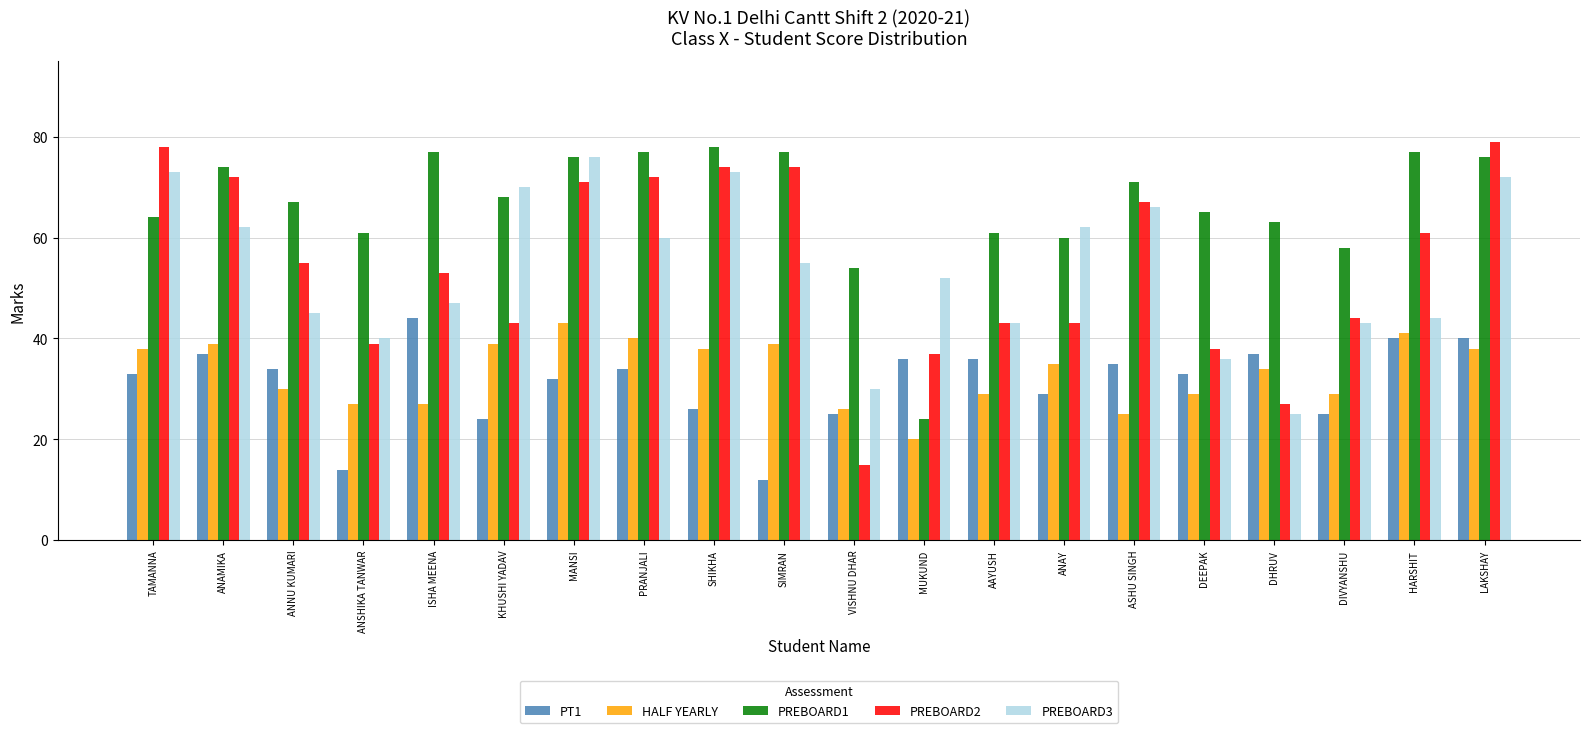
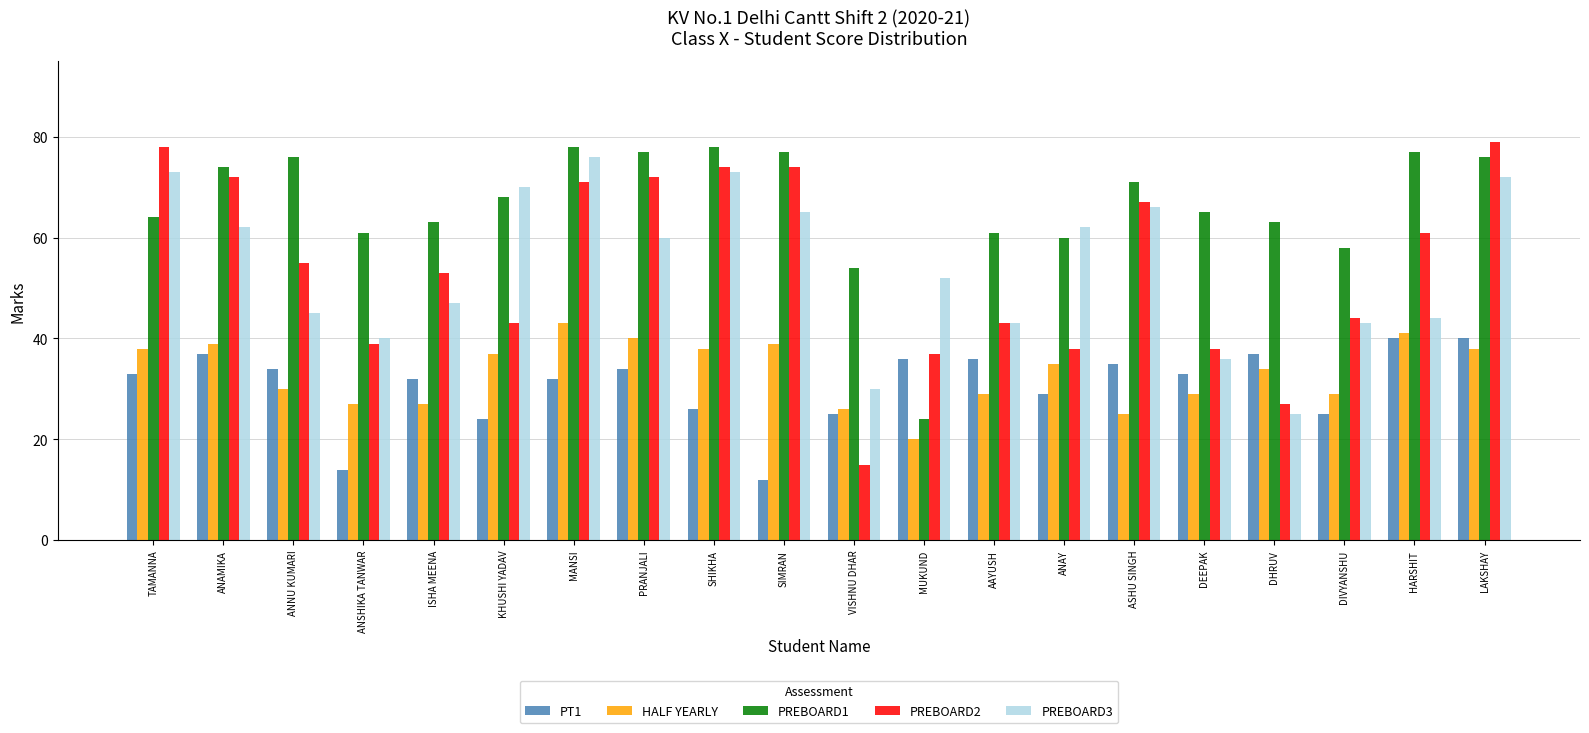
PREBOARD1, ANNU KUMARI: 67 -> 76
PT1, ISHA MEENA: 44 -> 32
PREBOARD1, ISHA MEENA: 77 -> 63
HALF YEARLY, KHUSHI YADAV: 39 -> 37
PREBOARD1, MANSI: 76 -> 78
PREBOARD3, SIMRAN: 55 -> 65
PREBOARD2, ANAY: 43 -> 38
